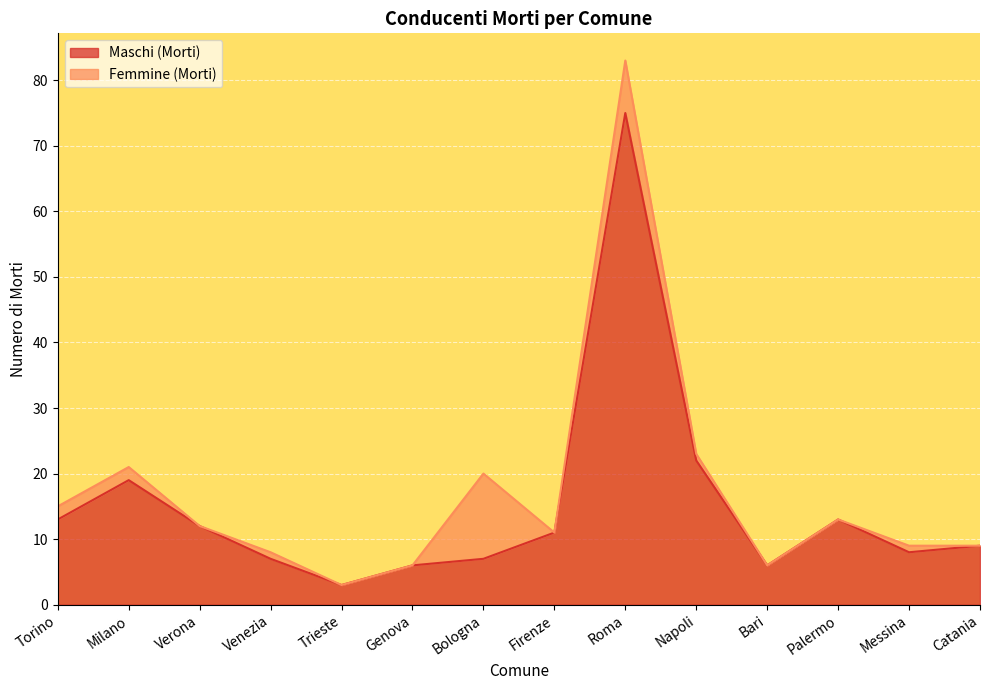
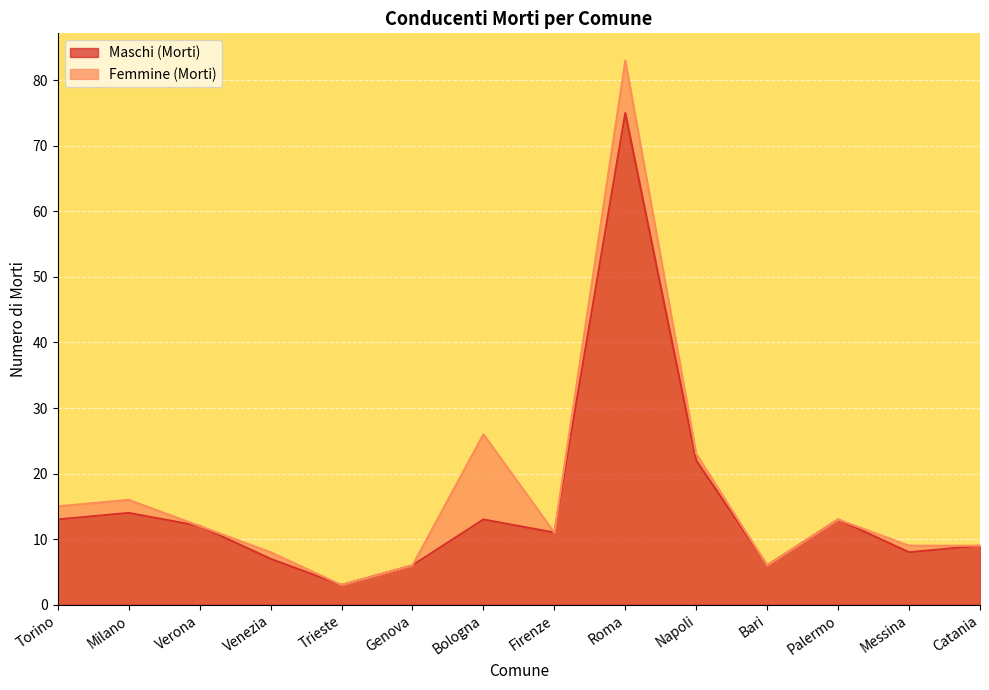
Maschi (Morti), Milano: 19 -> 14
Maschi (Morti), Bologna: 7 -> 13
